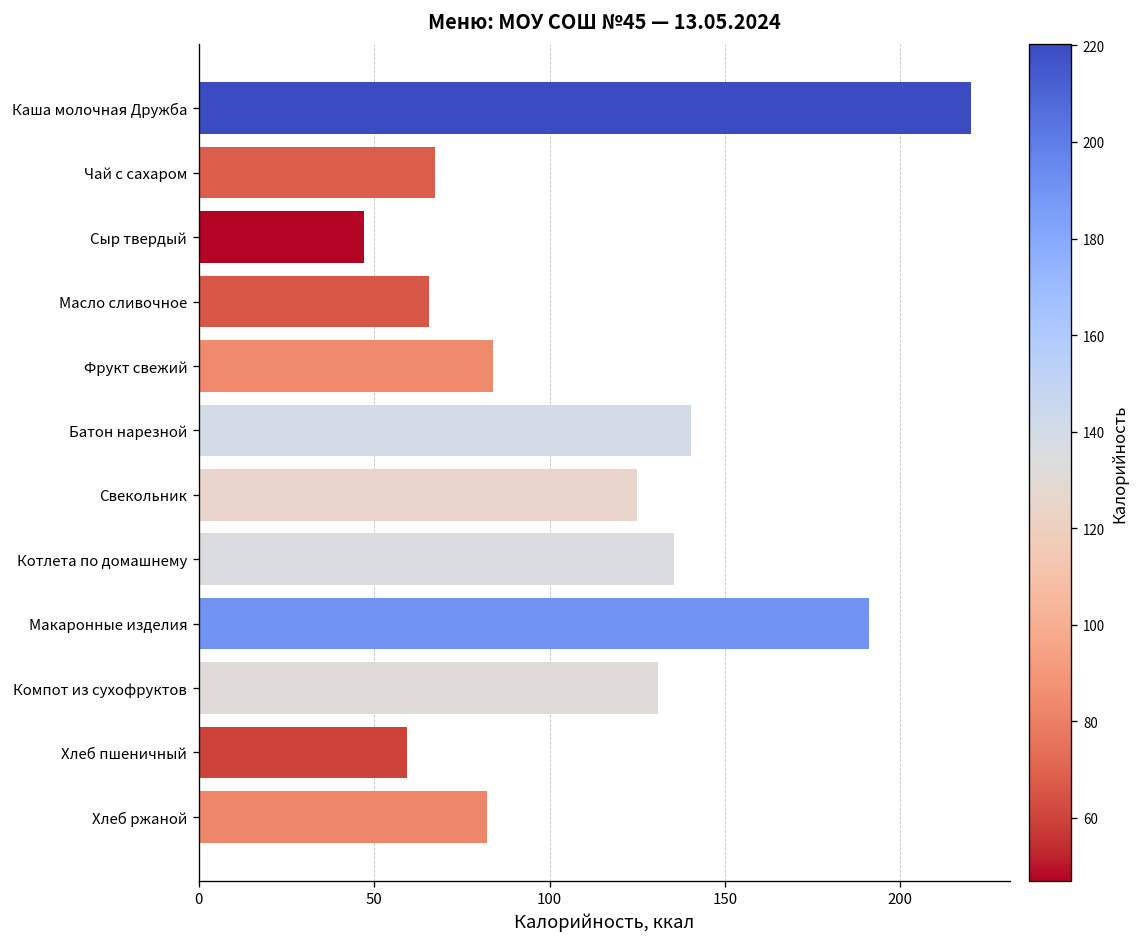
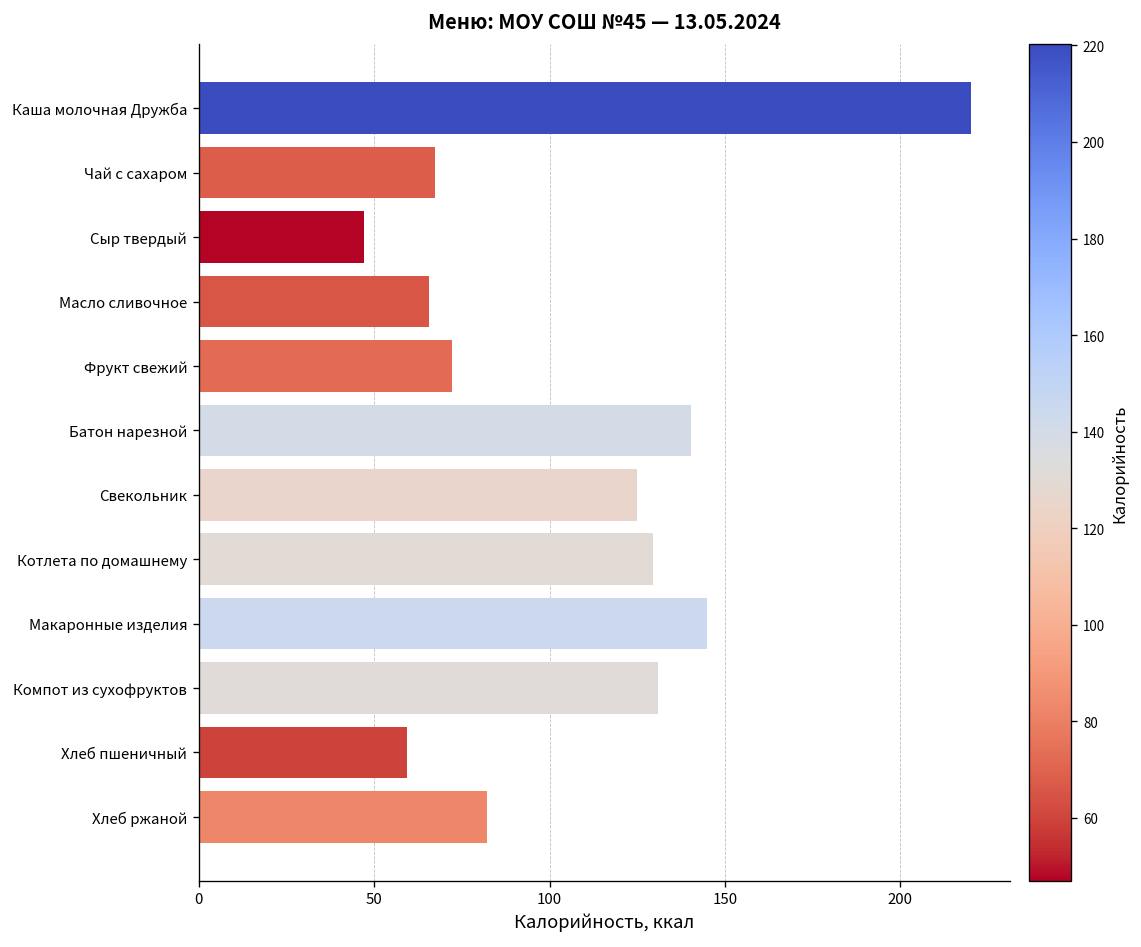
Фрукт свежий: 84 -> 72
Котлета по домашнему: 135 -> 130
Макаронные изделия: 191 -> 145
